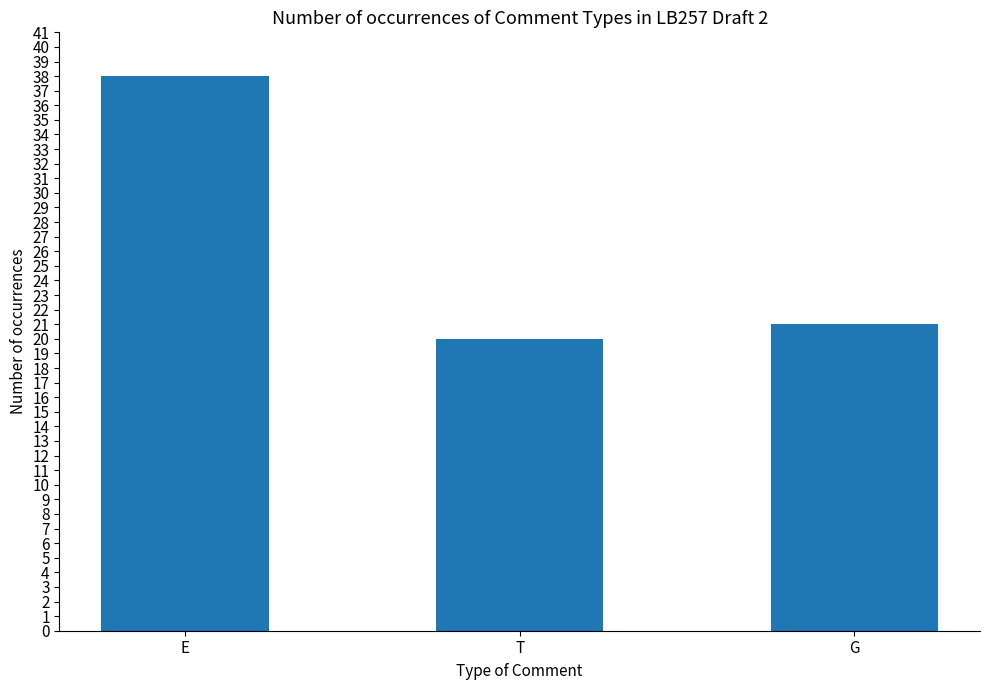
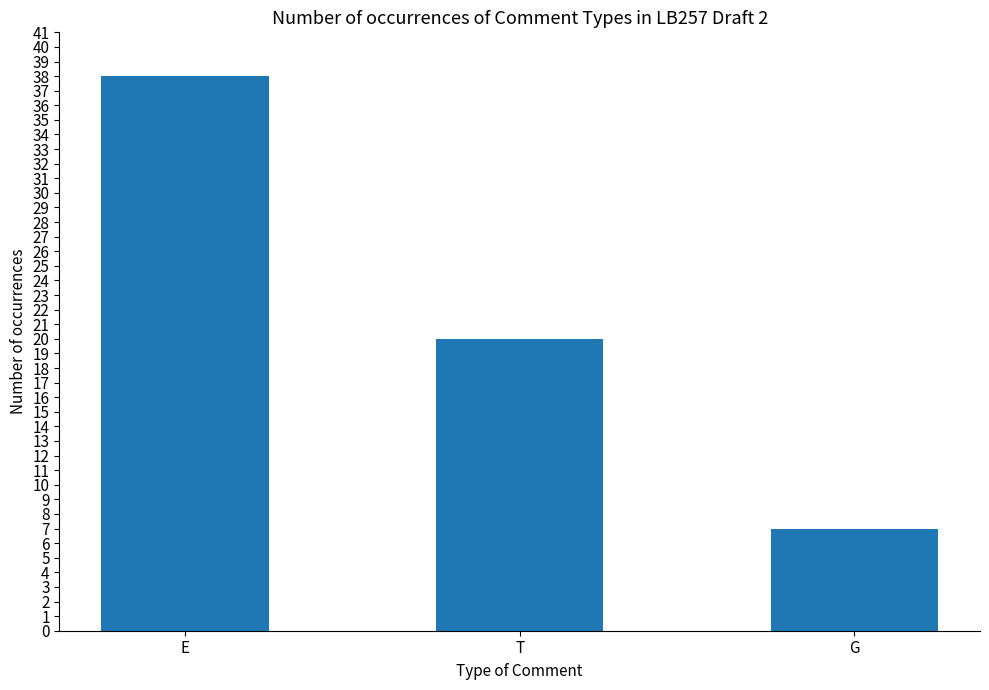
G: 21 -> 7
